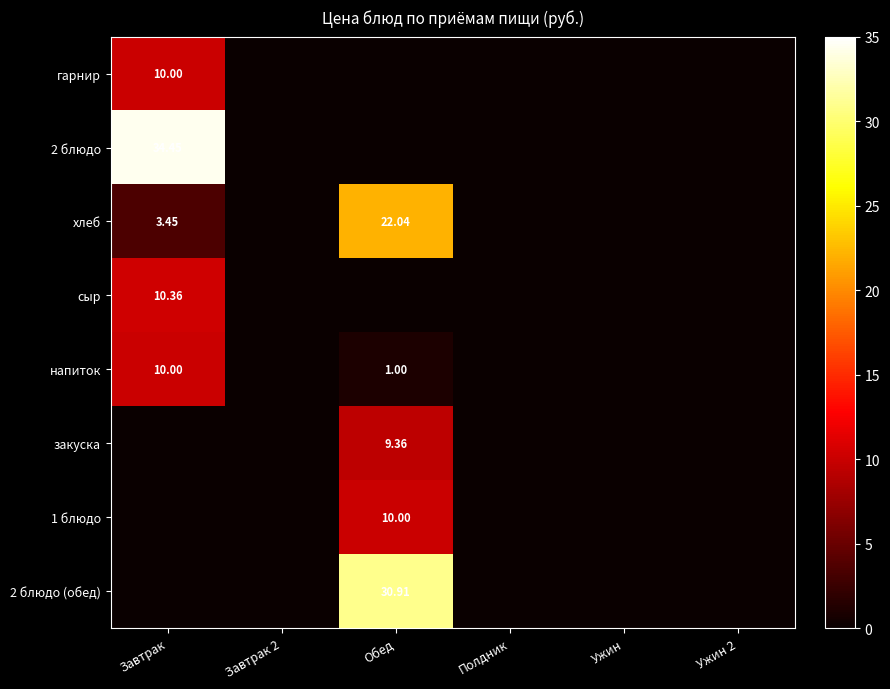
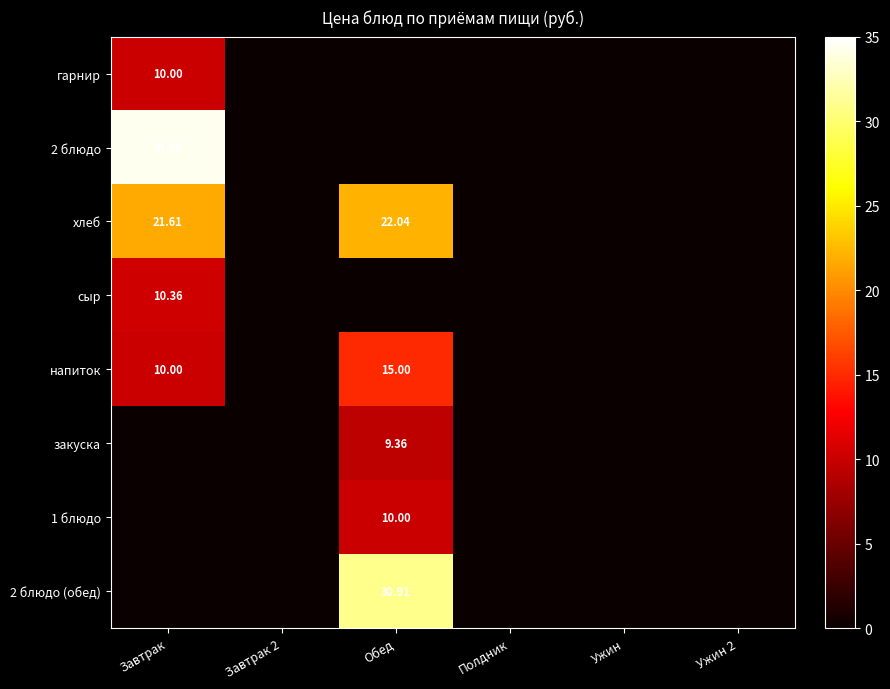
хлеб, Завтрак: 3.45 -> 21.61
напиток, Обед: 1.00 -> 15.00
